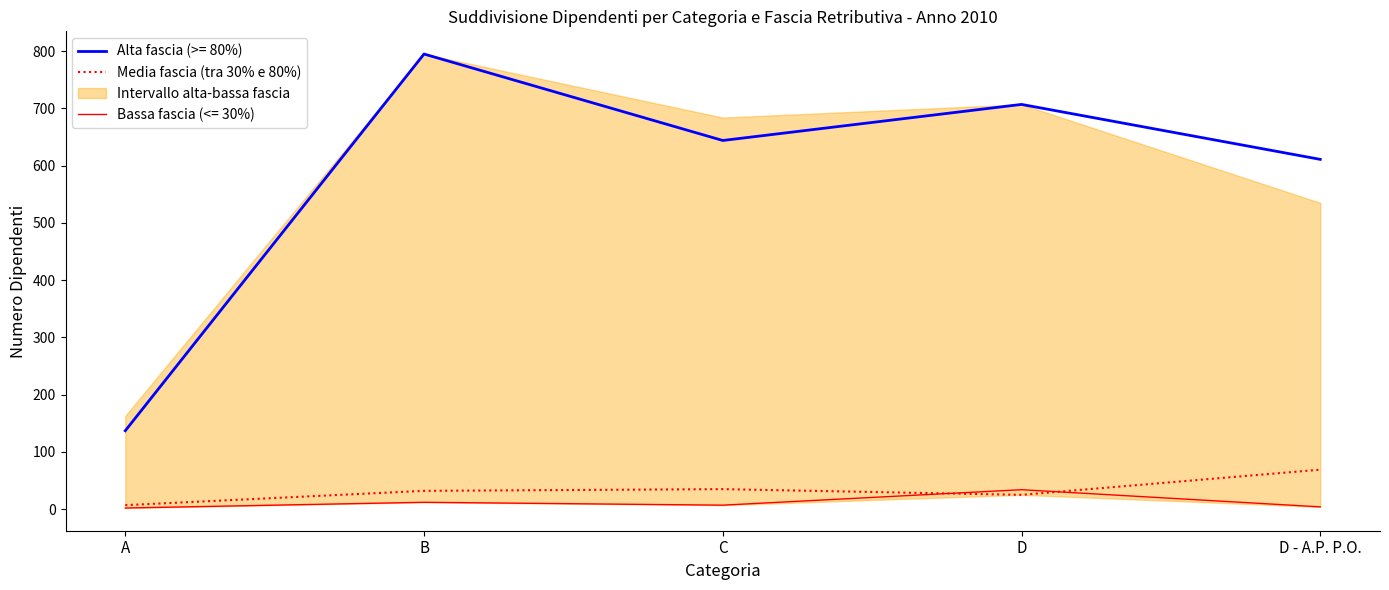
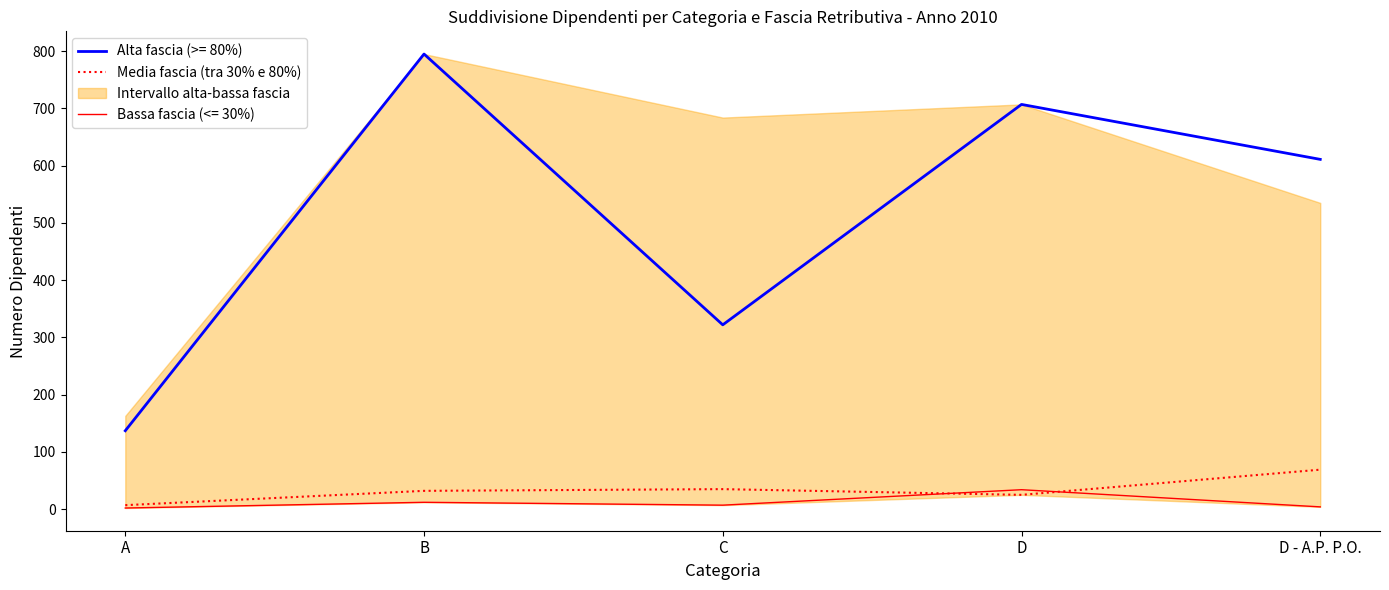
Alta fascia (>= 80%), C: 640 -> 320
